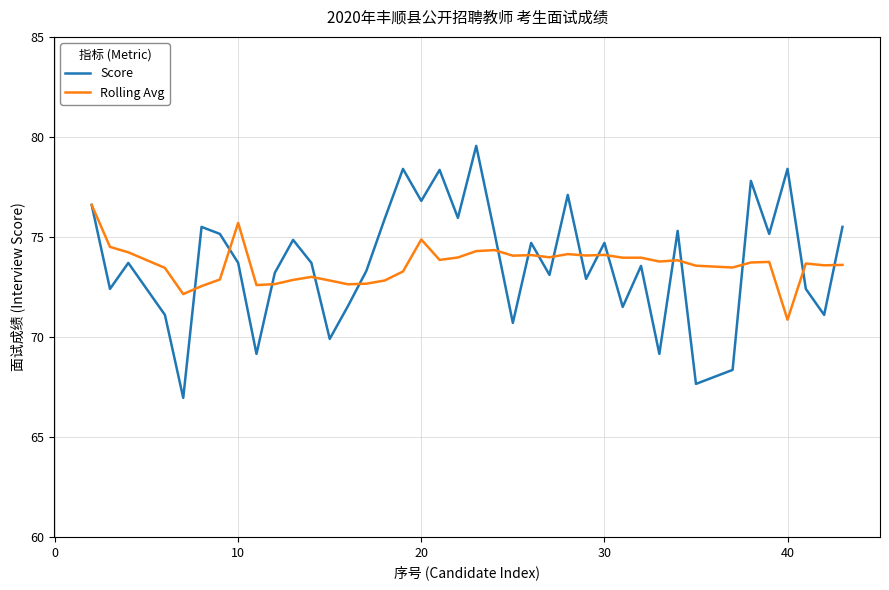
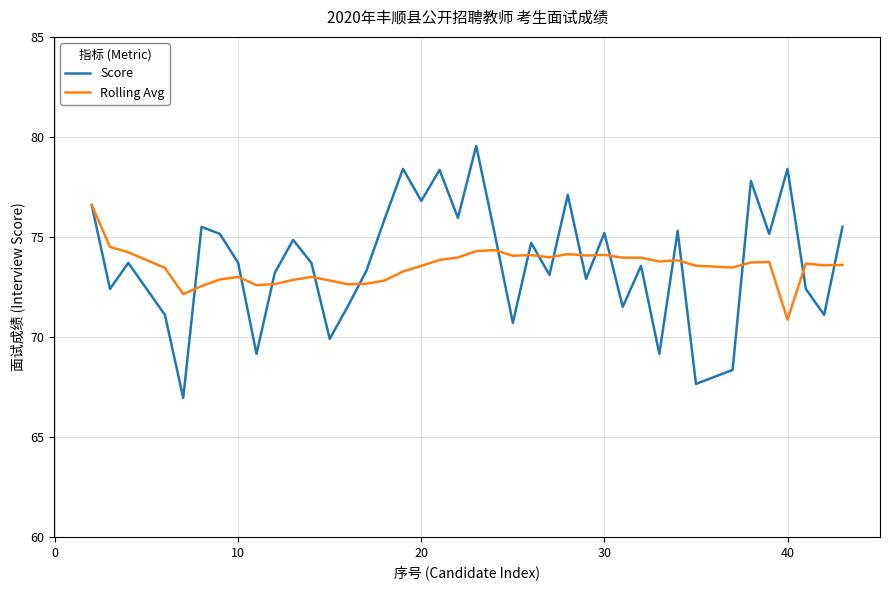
Rolling Avg, 10: 75.7 -> 73.0
Rolling Avg, 20: 74.9 -> 73.6
Score, 30: 74.7 -> 75.2
